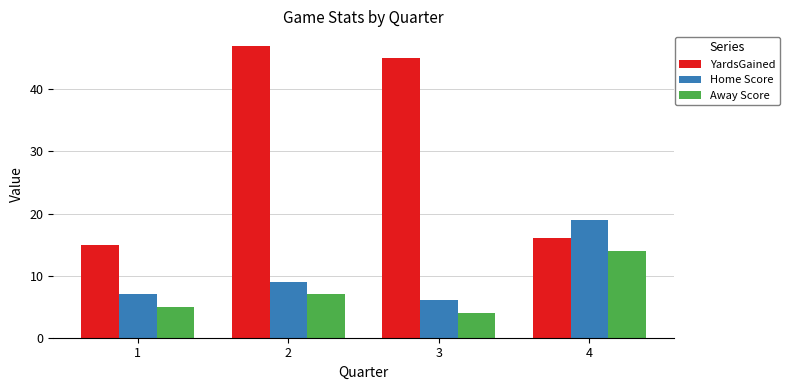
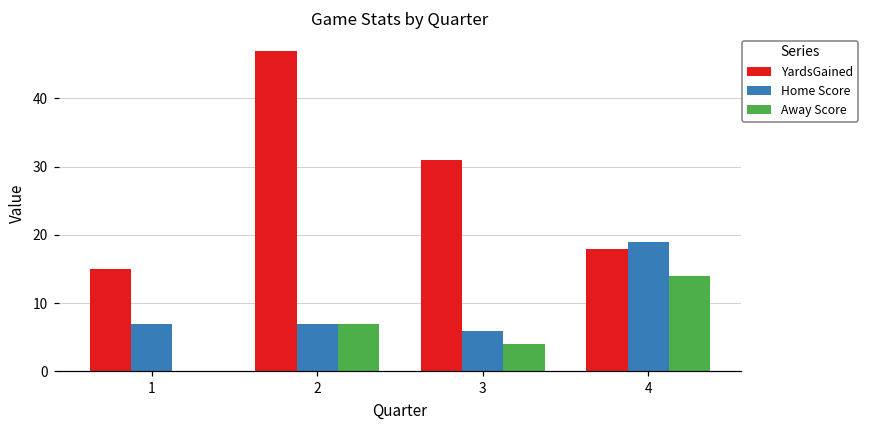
Away Score, 1: 5 -> 0
Home Score, 2: 9 -> 7
YardsGained, 3: 45 -> 31
YardsGained, 4: 16 -> 18
